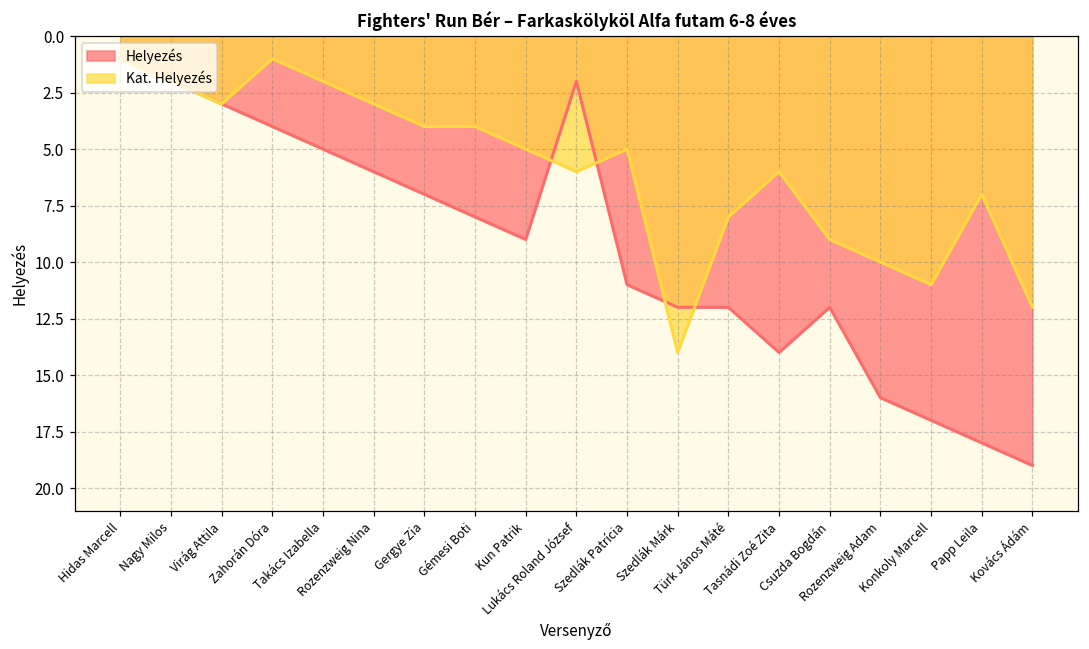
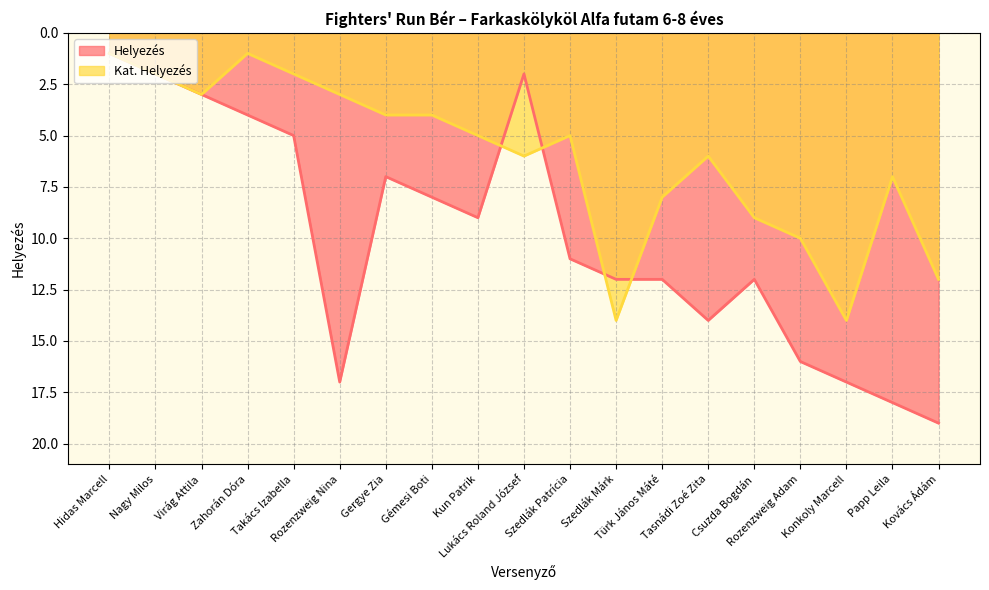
Helyezés, Rozenzweig Nina: 6 -> 17
Kat. Helyezés, Konkoly Marcell: 11 -> 14
